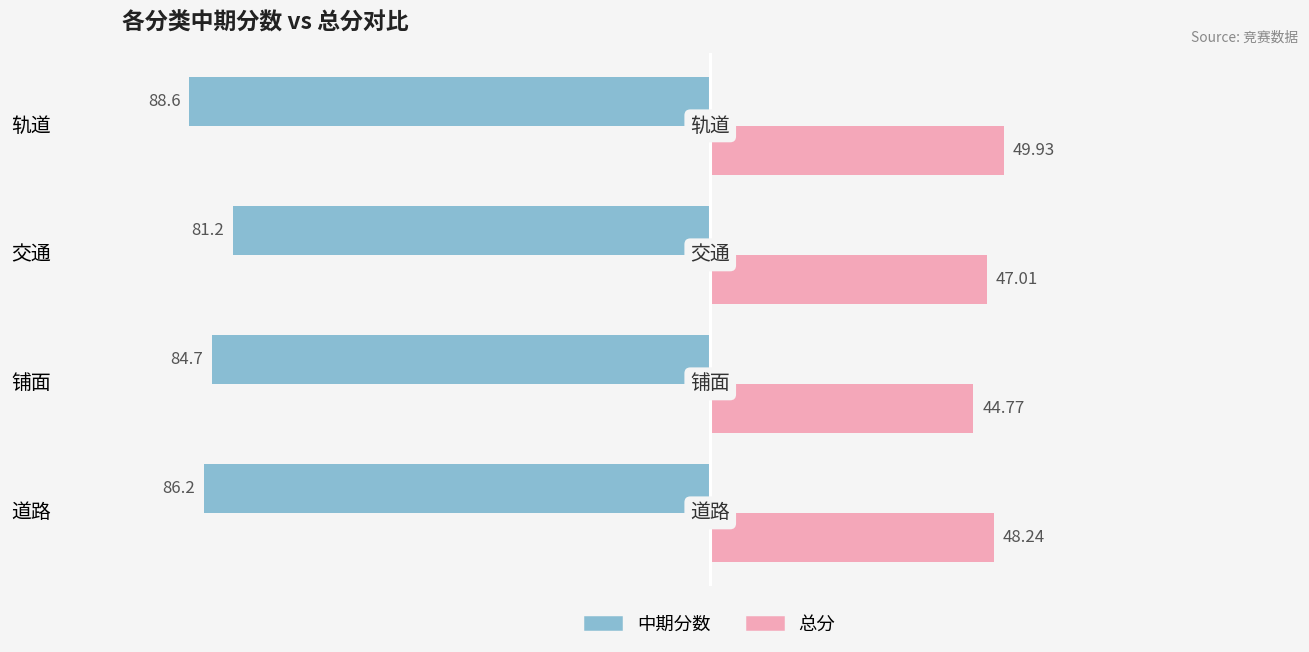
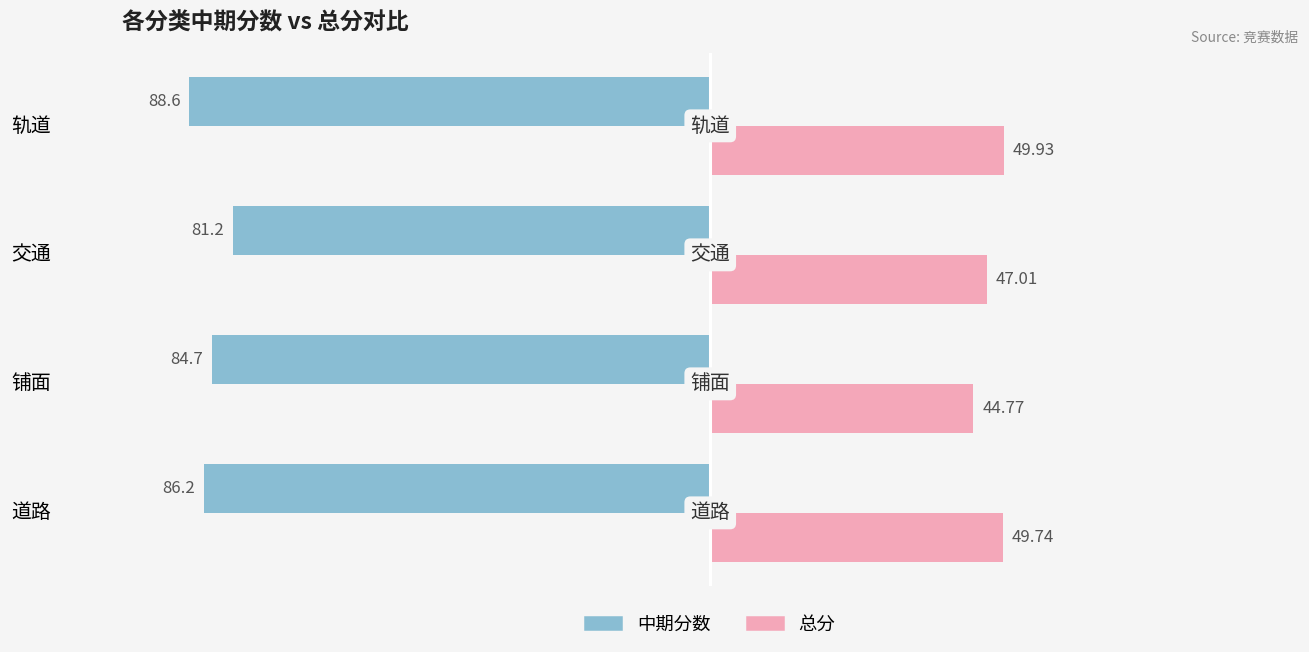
总分, 道路: 48.24 -> 49.74
